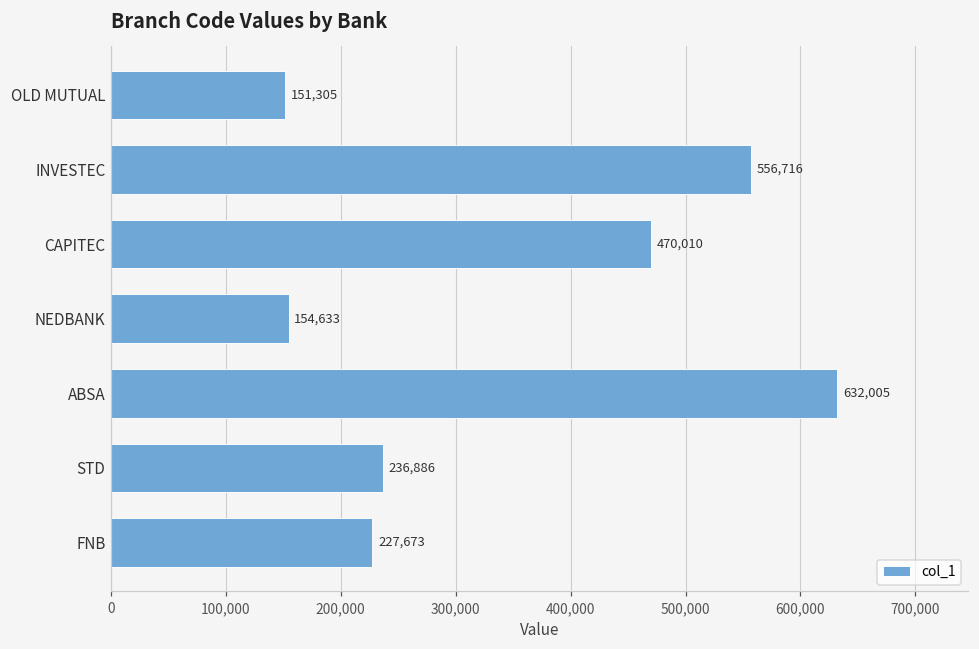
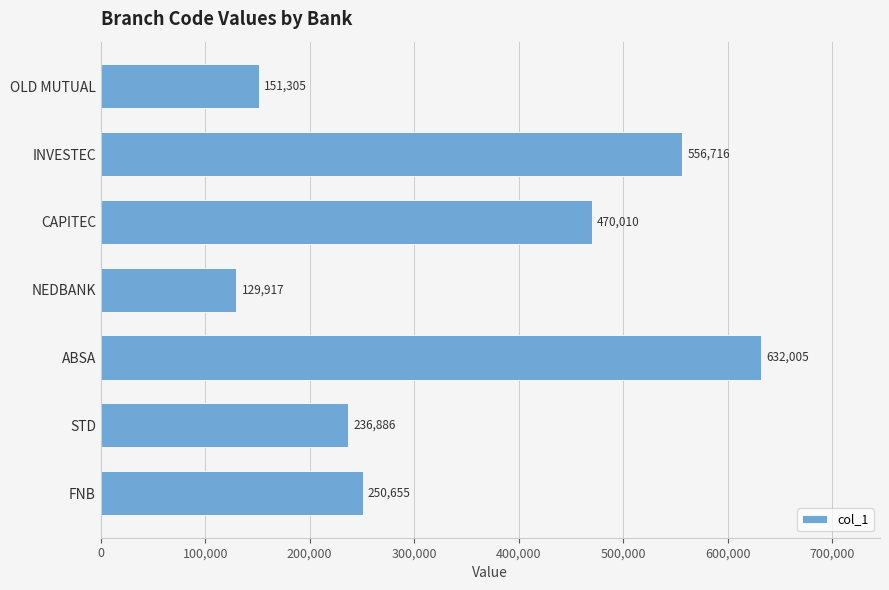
NEDBANK: 154,633 -> 129,917
FNB: 227,673 -> 250,655
